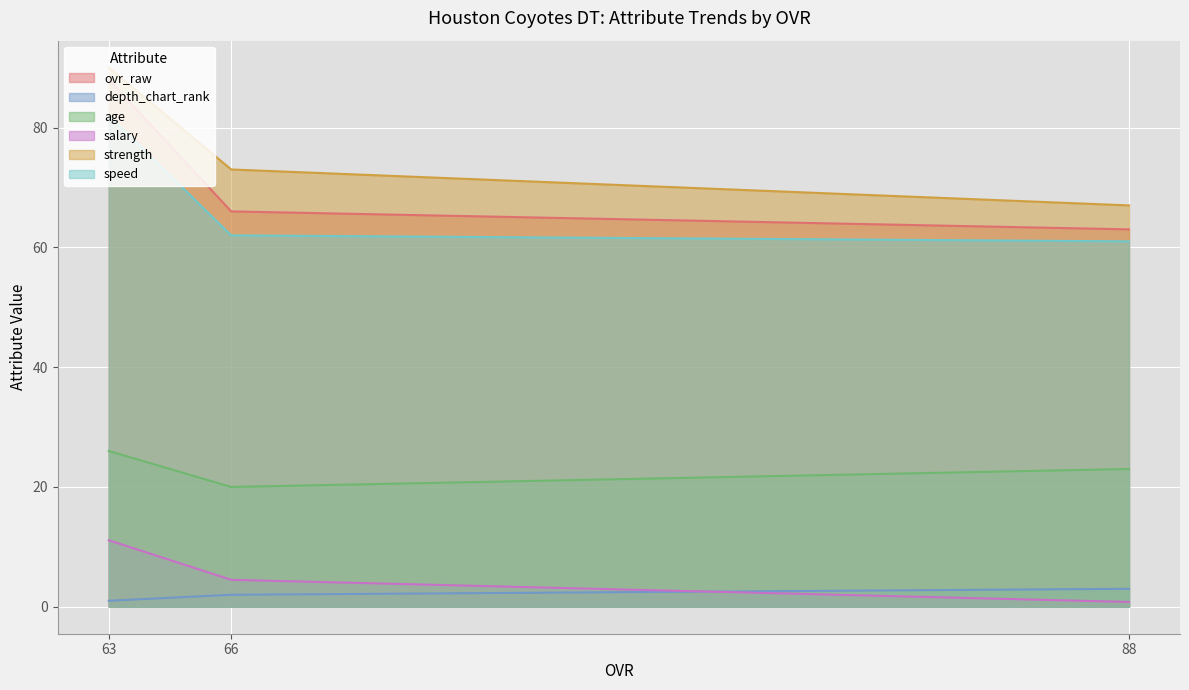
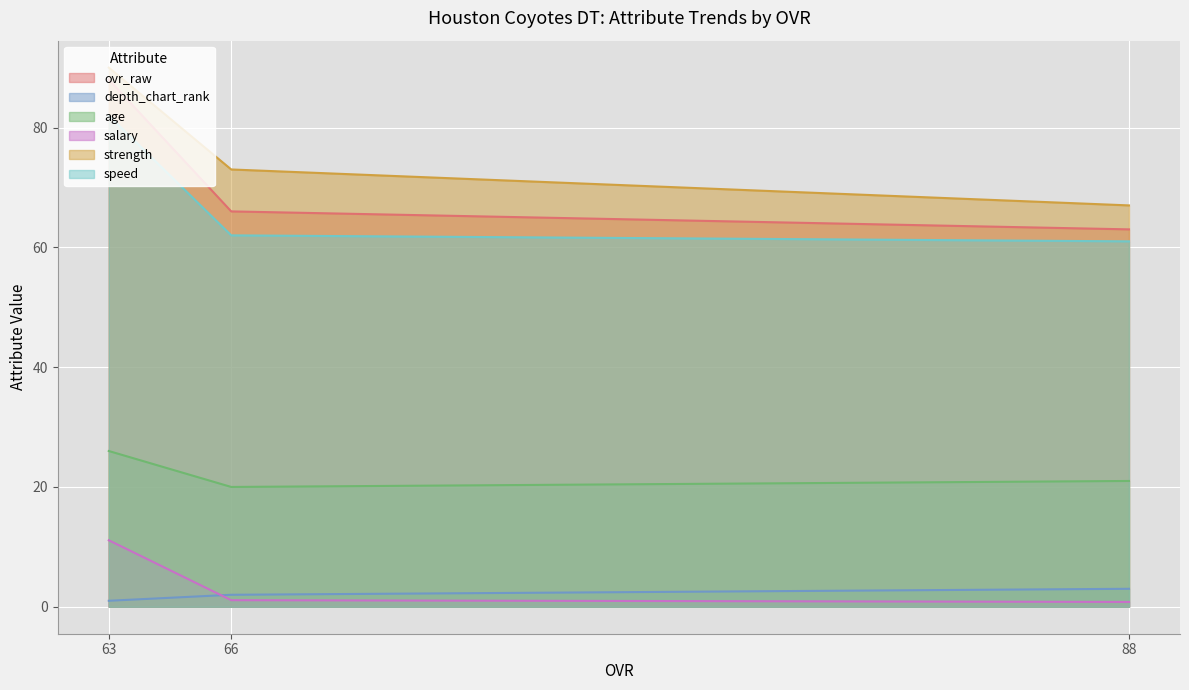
salary, 66: 5 -> 1
age, 88: 23 -> 21
